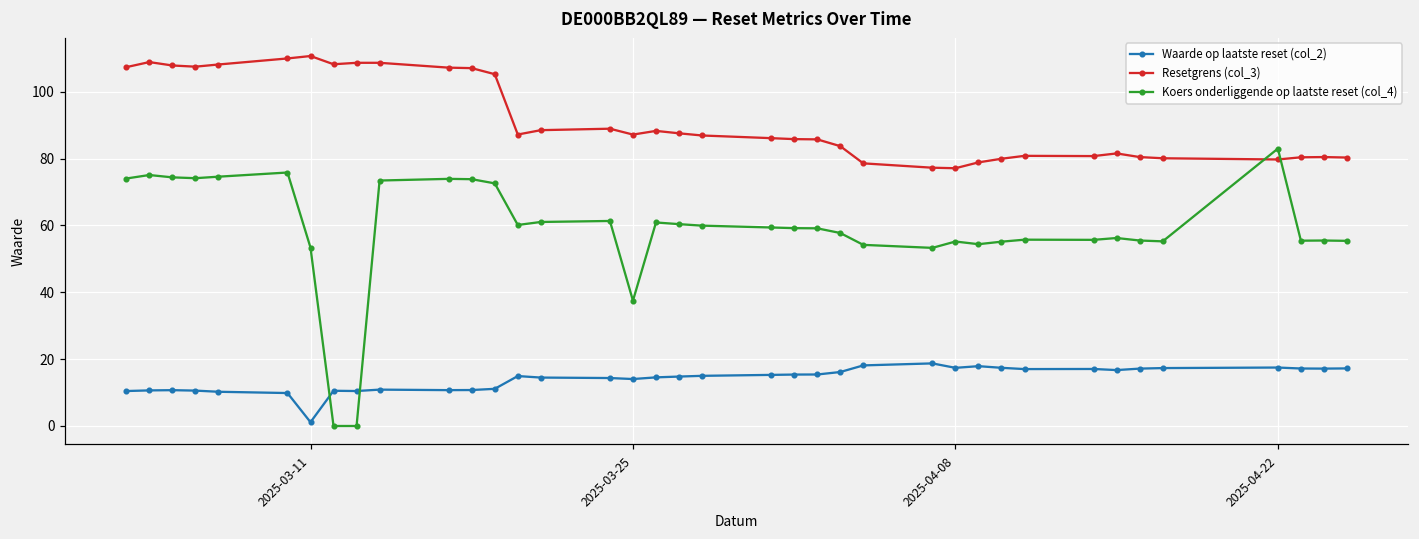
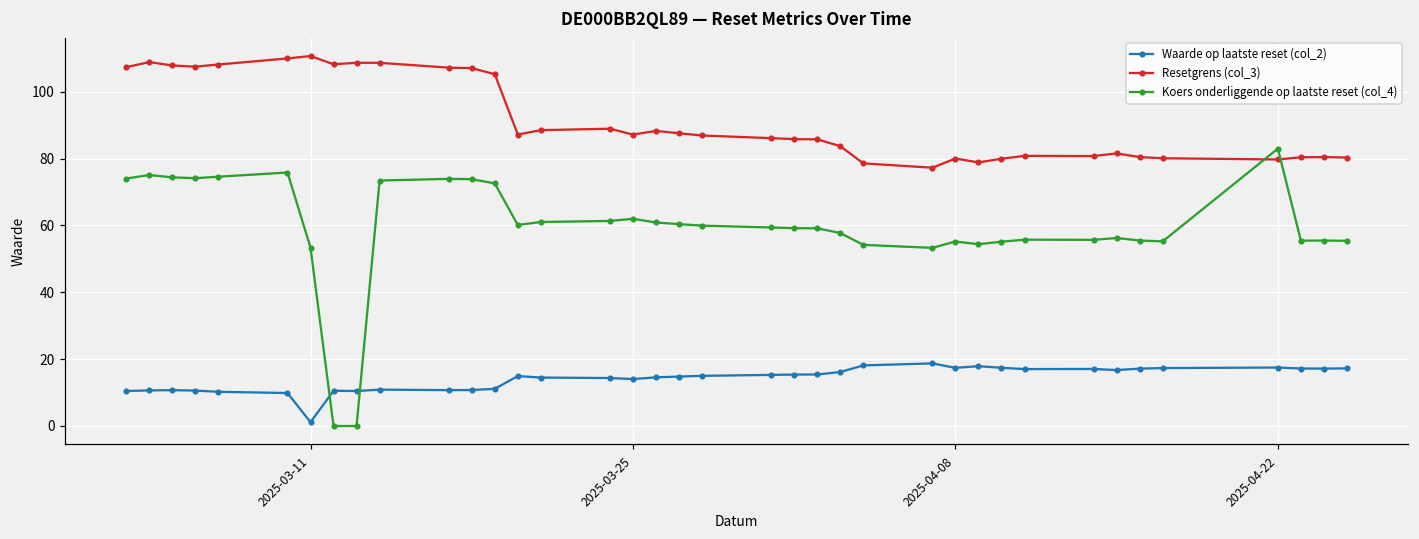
Koers onderliggende op laatste reset (col_4), 2025-03-25: 38 -> 62
Resetgrens (col_3), 2025-04-08: 77 -> 80
